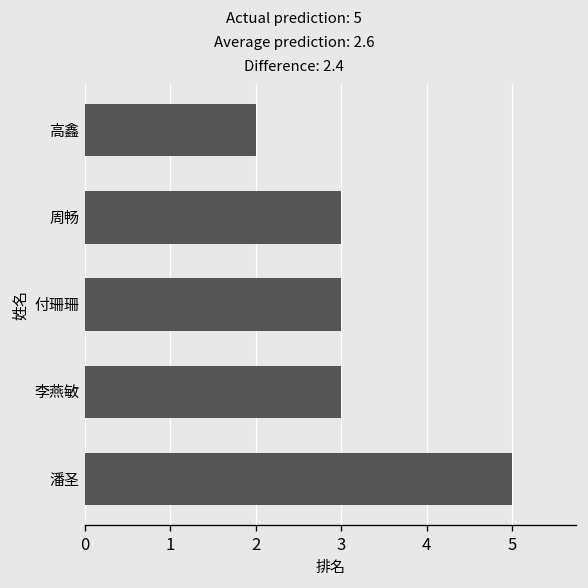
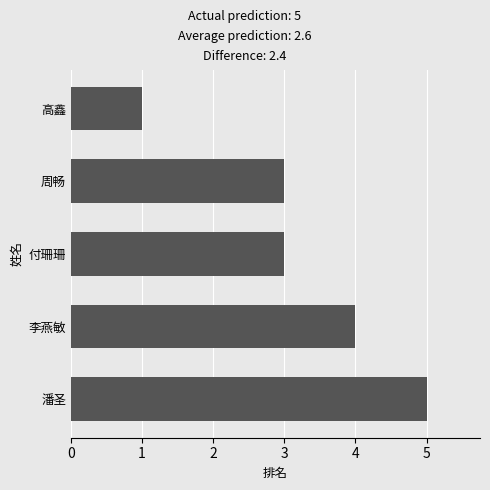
高鑫: 2 -> 1
李燕敏: 3 -> 4
